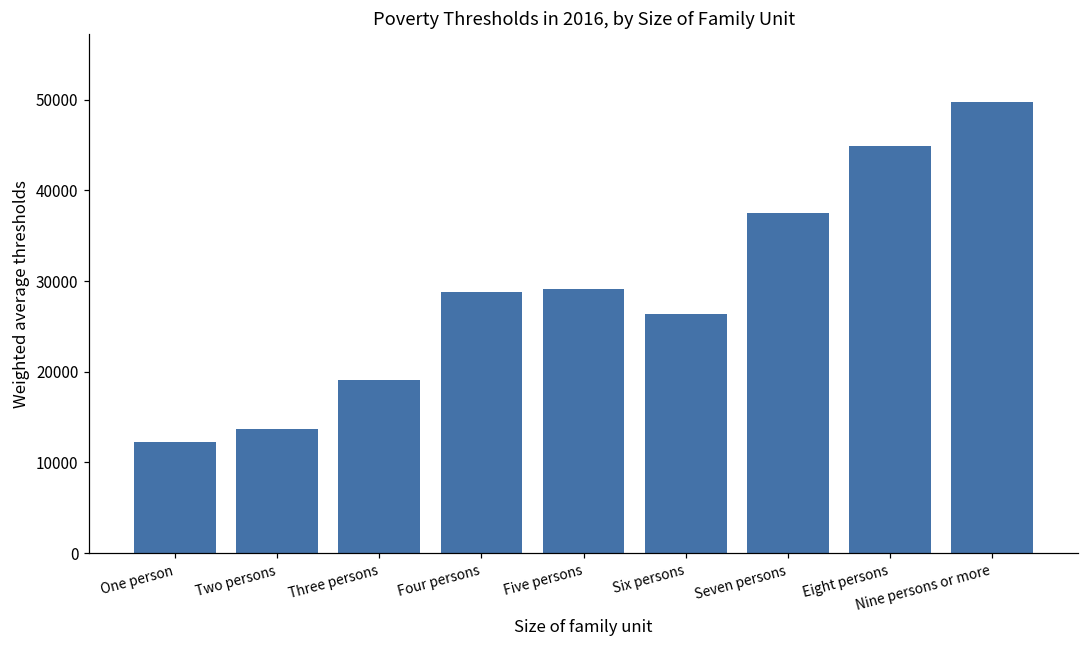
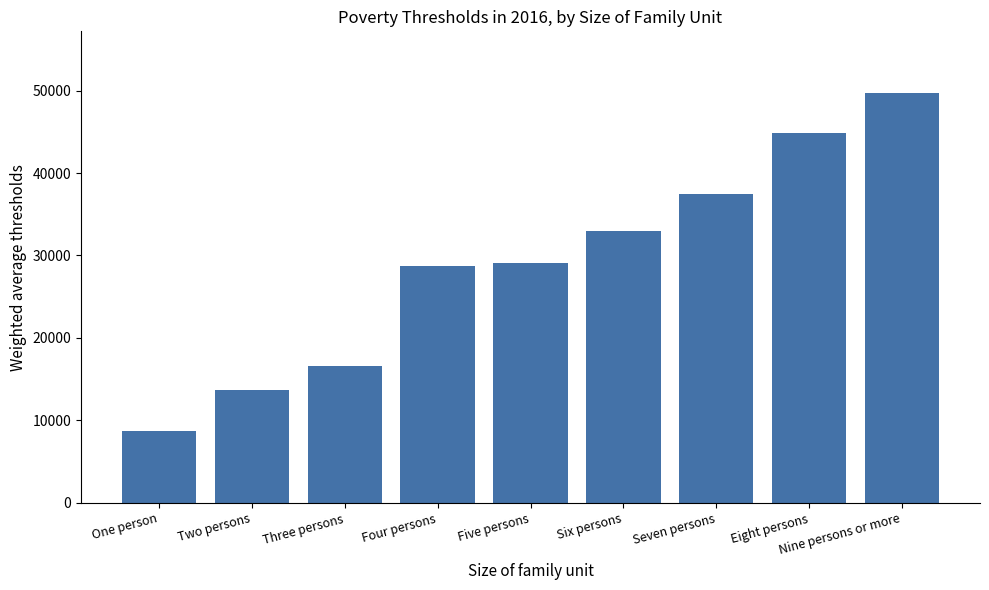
One person: 12000 -> 9000
Three persons: 19000 -> 17000
Six persons: 26000 -> 33000
